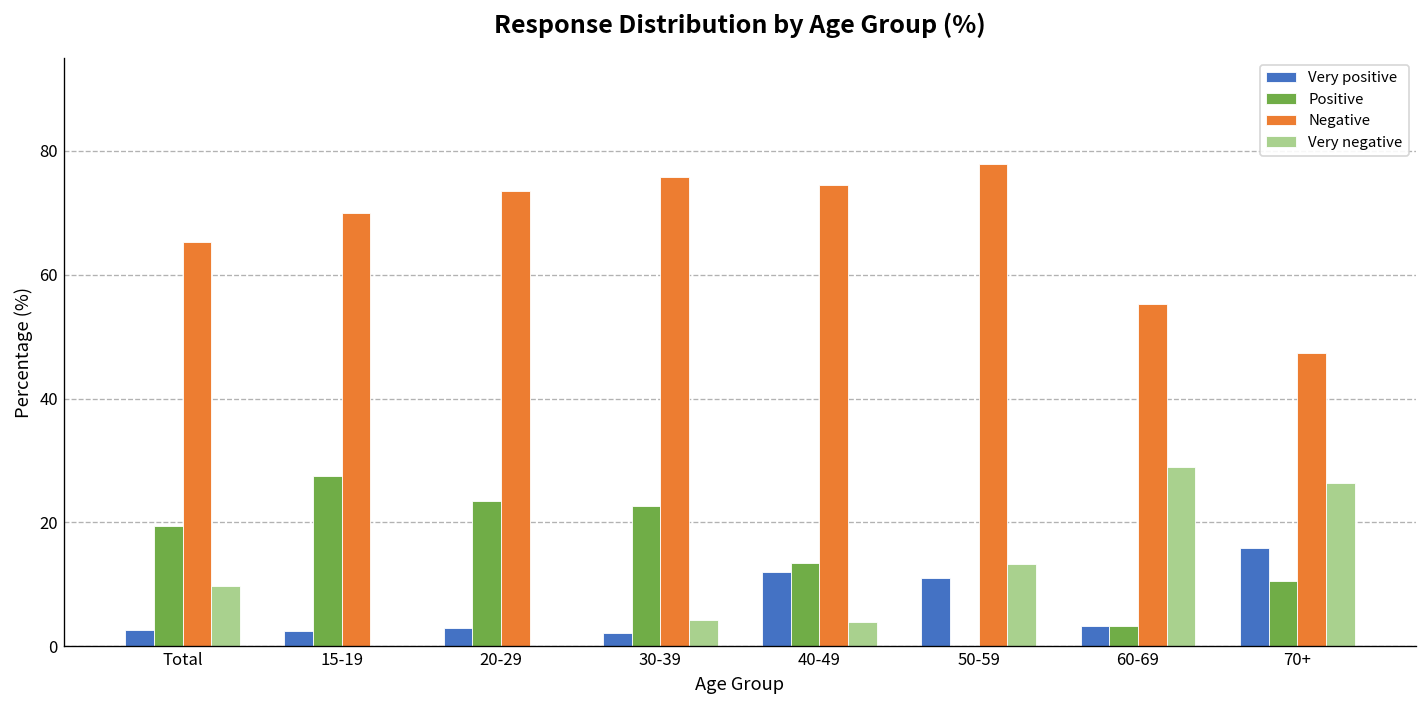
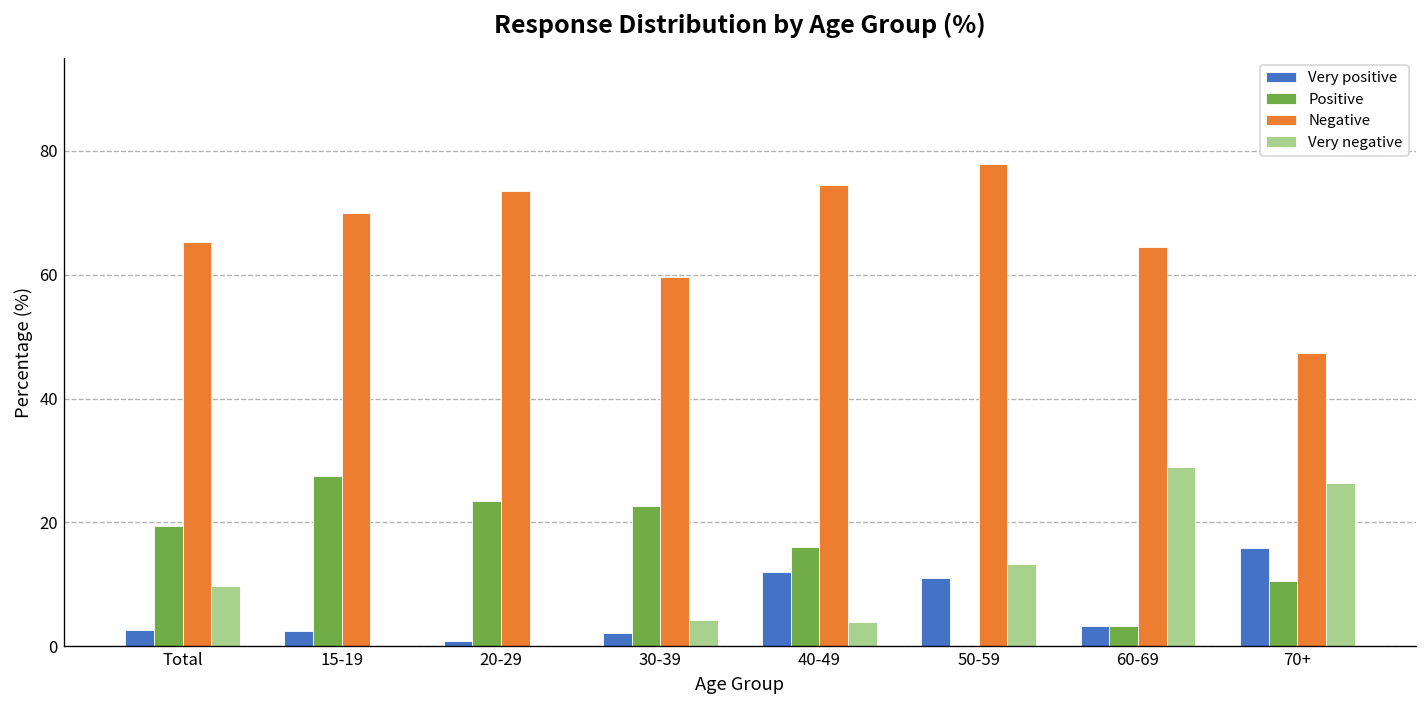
Very positive, 20-29: 3 -> 1
Negative, 30-39: 76 -> 60
Positive, 40-49: 13 -> 16
Negative, 60-69: 55 -> 65
